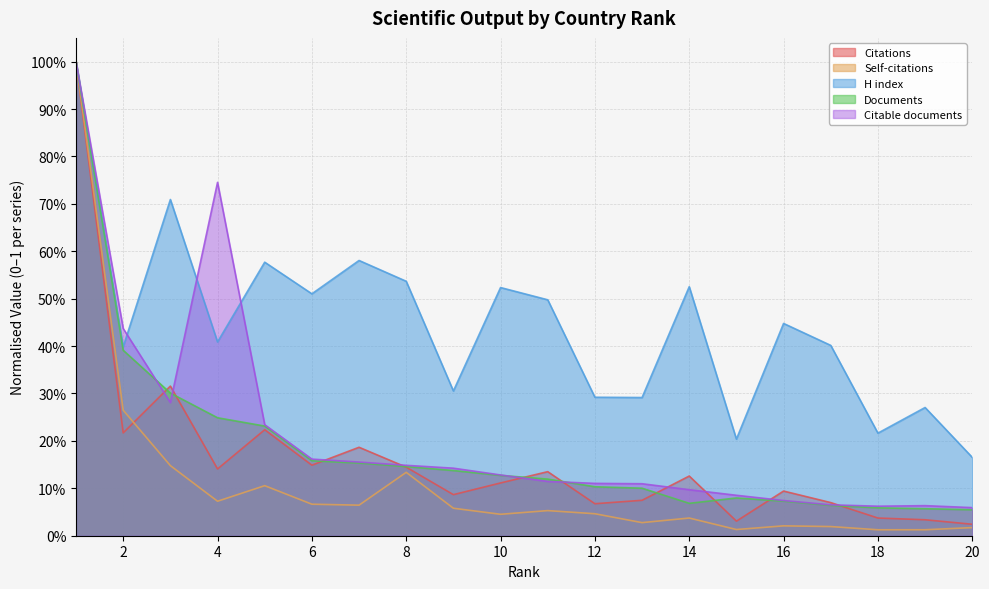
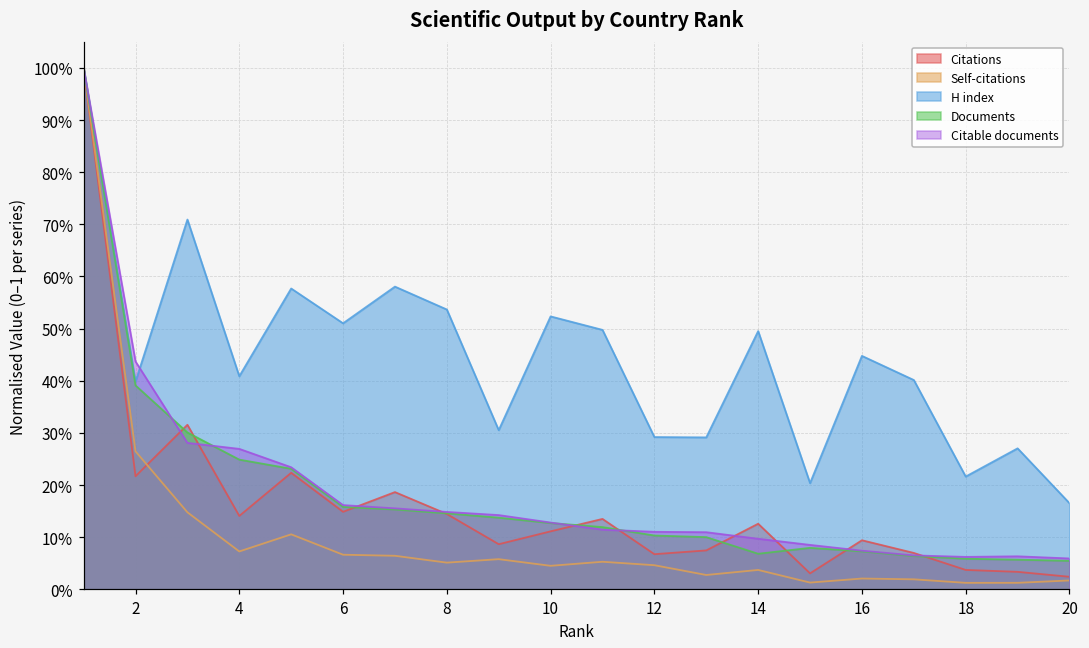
Citable documents, 4: 75% -> 27%
Self-citations, 8: 13% -> 5%
H index, 14: 53% -> 50%
